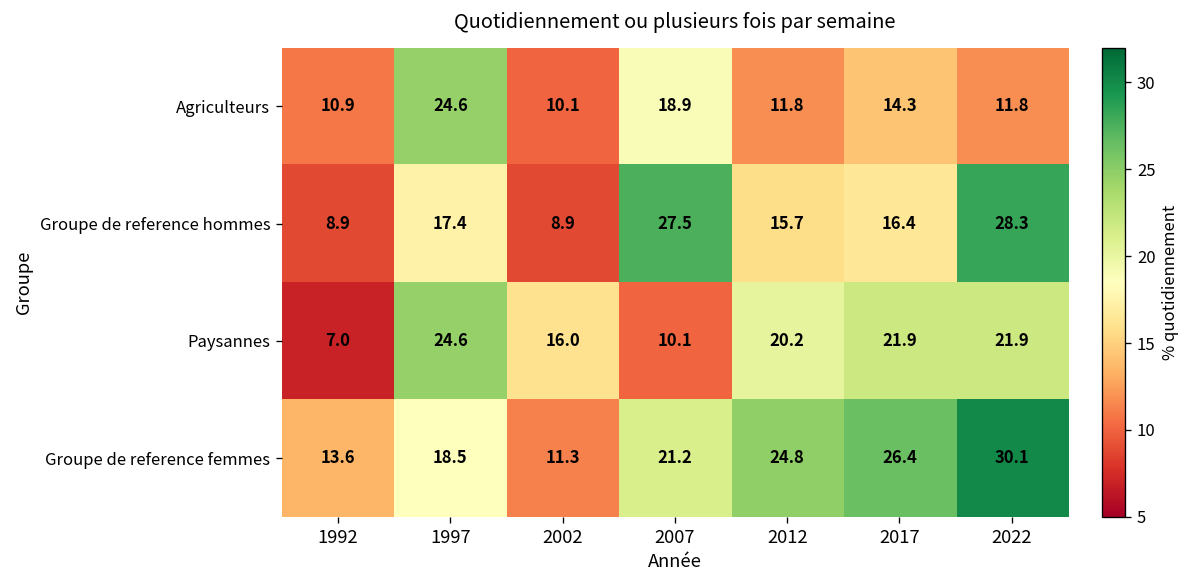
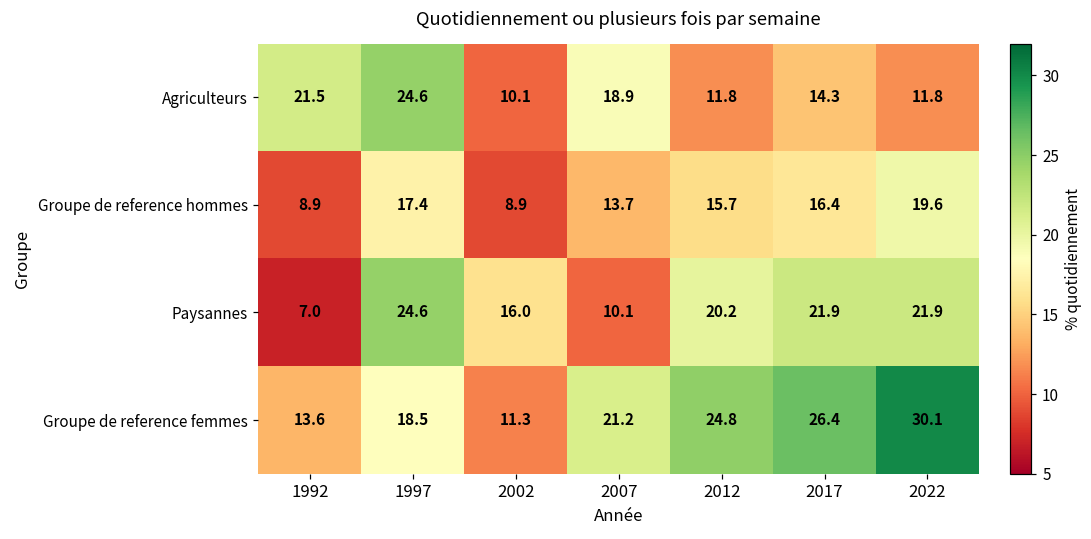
Agriculteurs, 1992: 10.9 -> 21.5
Groupe de reference hommes, 2007: 27.5 -> 13.7
Groupe de reference hommes, 2022: 28.3 -> 19.6
